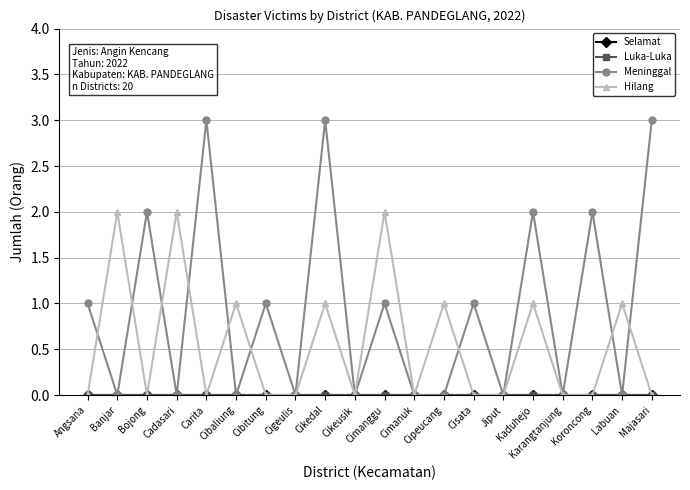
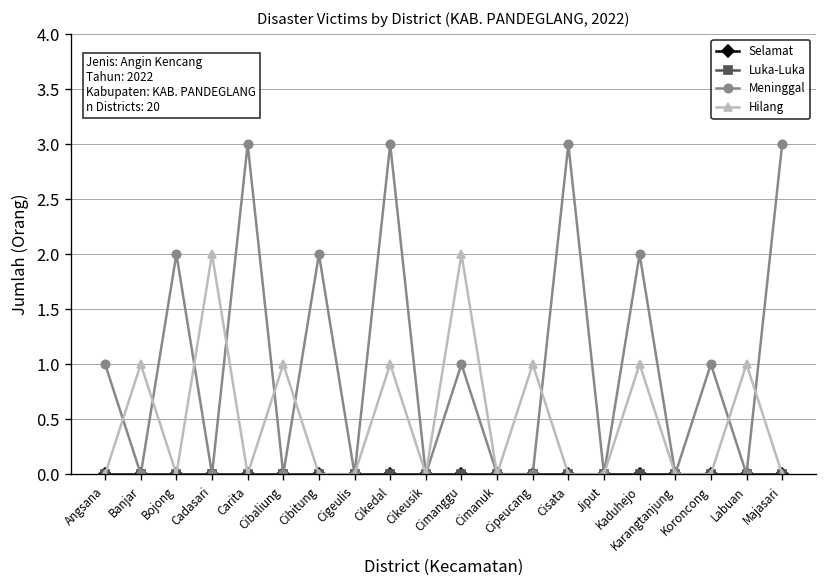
Hilang, Banjar: 2 -> 1
Meninggal, Cibitung: 1 -> 2
Meninggal, Cisata: 1 -> 3
Meninggal, Koroncong: 2 -> 1
